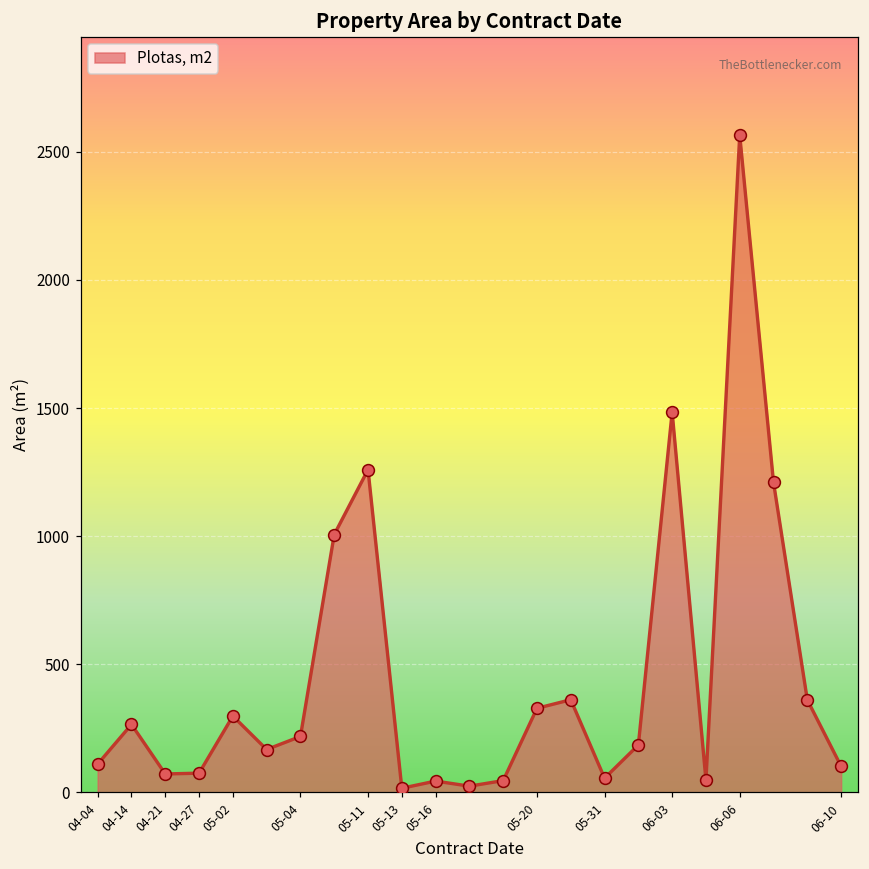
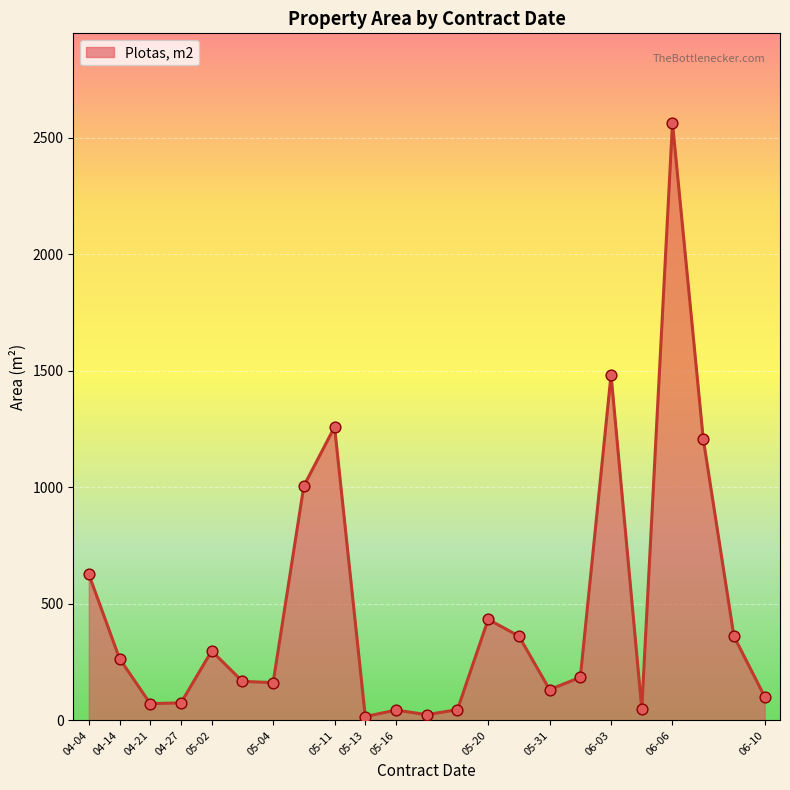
04-04: 110 -> 630
05-04: 220 -> 160
05-20: 330 -> 430
05-31: 60 -> 130
